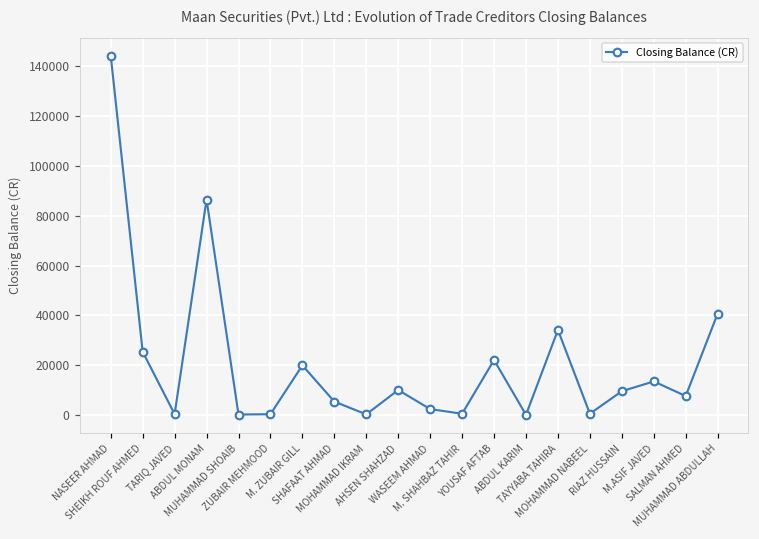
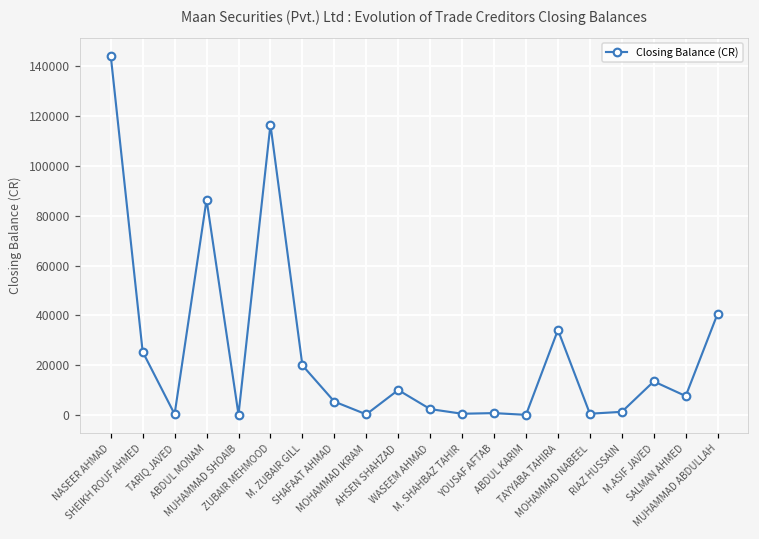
ZUBAIR MEHMOOD: 0 -> 117000
YOUSAF AFTAB: 22000 -> 1000
RIAZ HUSSAIN: 10000 -> 1000
